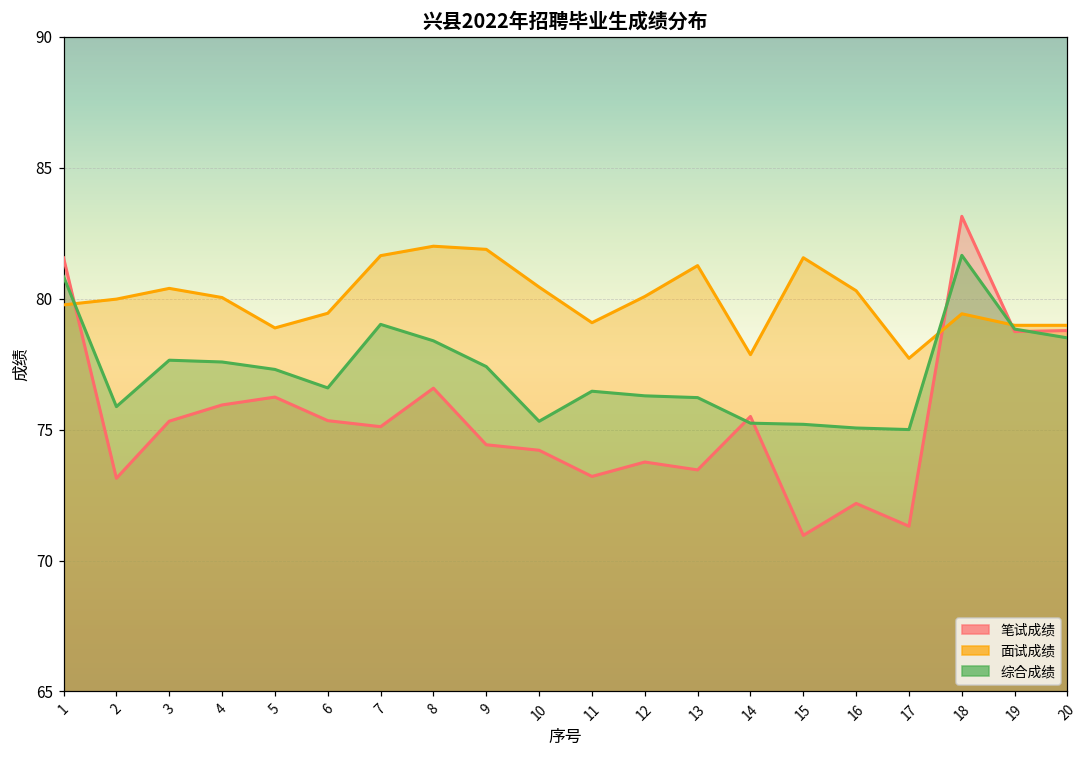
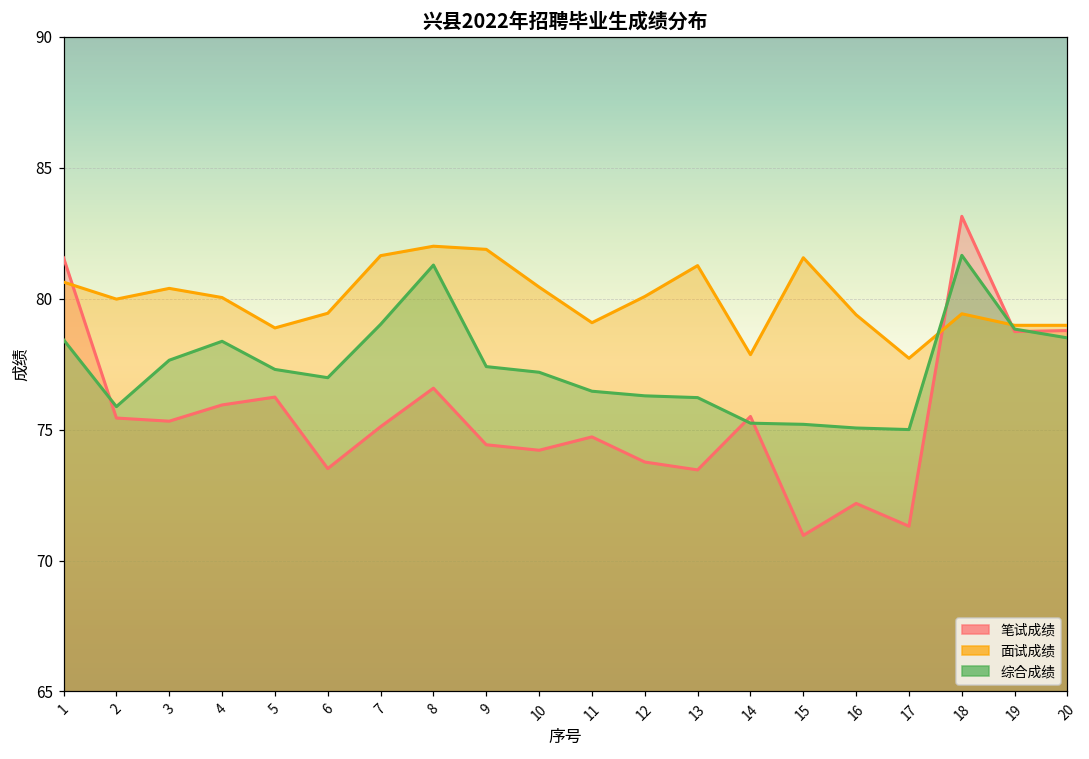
面试成绩, 1: 79.8 -> 80.6
综合成绩, 1: 80.8 -> 78.4
笔试成绩, 2: 73.1 -> 75.4
综合成绩, 4: 77.6 -> 78.4
笔试成绩, 6: 75.3 -> 73.5
综合成绩, 6: 76.6 -> 77.0
综合成绩, 8: 78.4 -> 81.3
综合成绩, 10: 75.3 -> 77.2
笔试成绩, 11: 73.2 -> 74.7
面试成绩, 16: 80.3 -> 79.4
